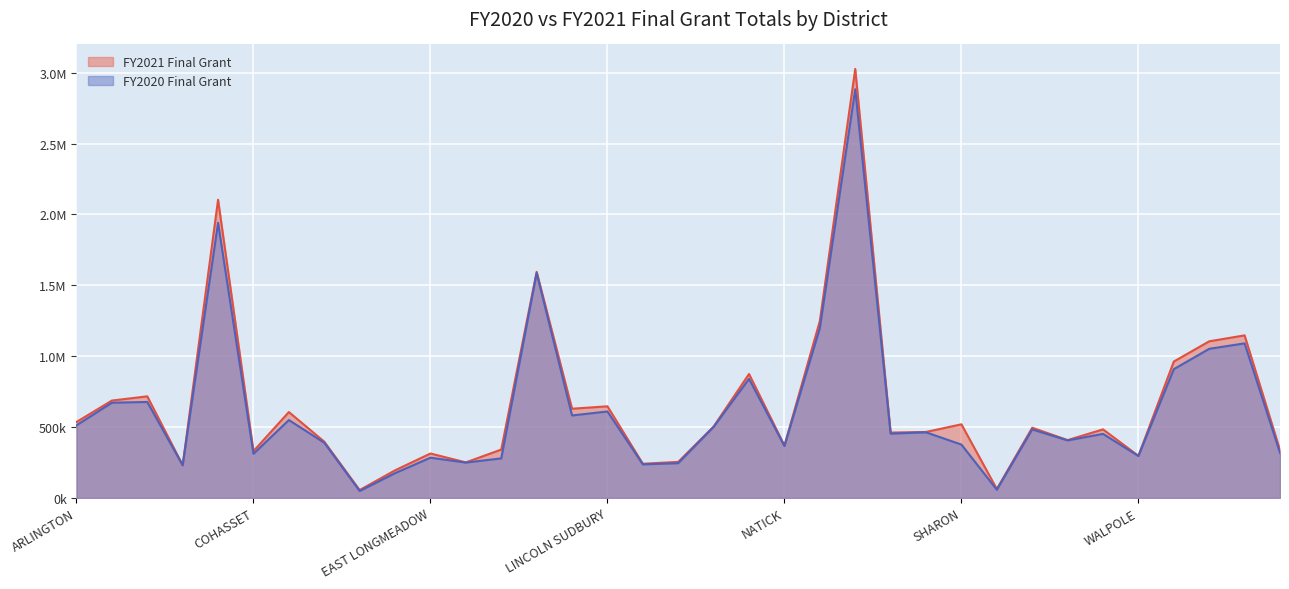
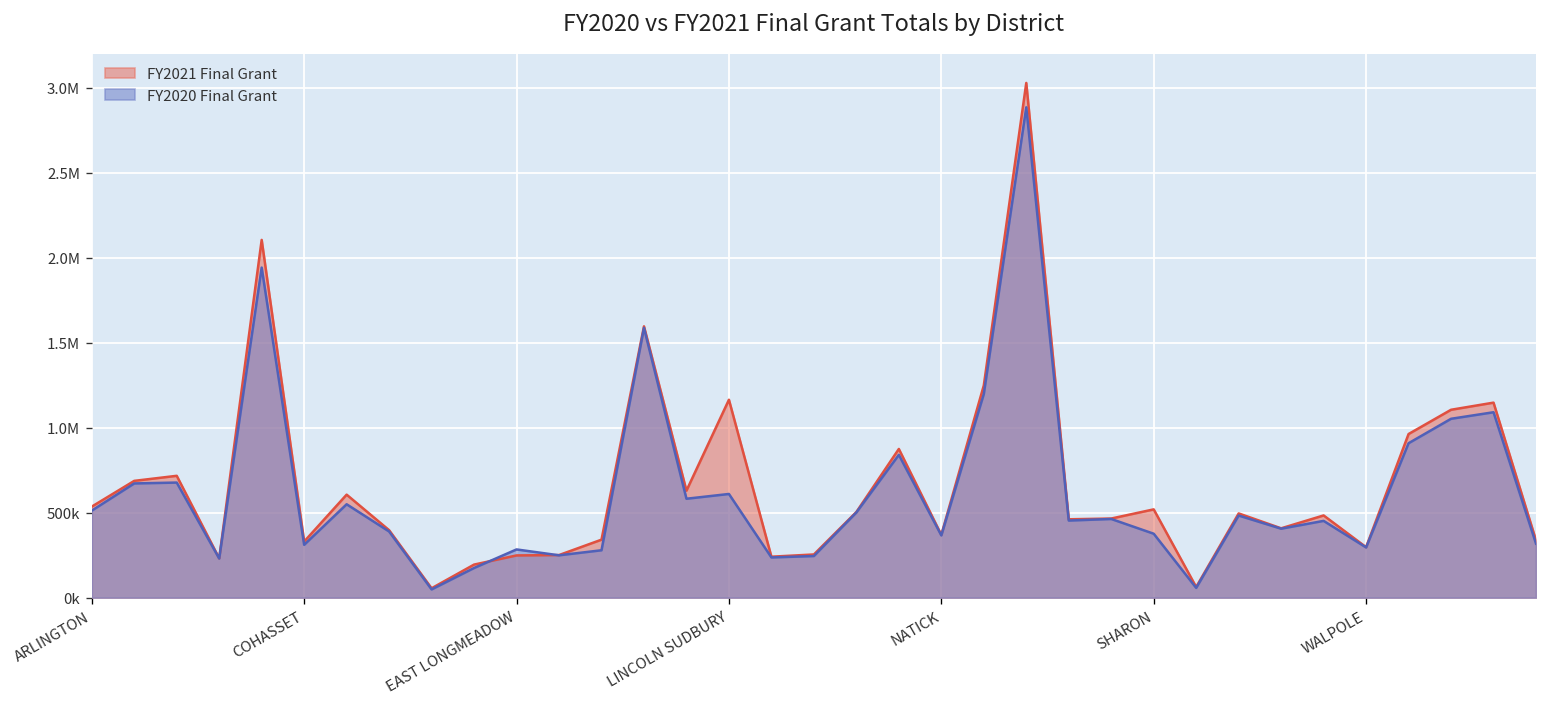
FY2021 Final Grant, EAST LONGMEADOW: 310000 -> 250000
FY2021 Final Grant, LINCOLN SUDBURY: 650000 -> 1160000
